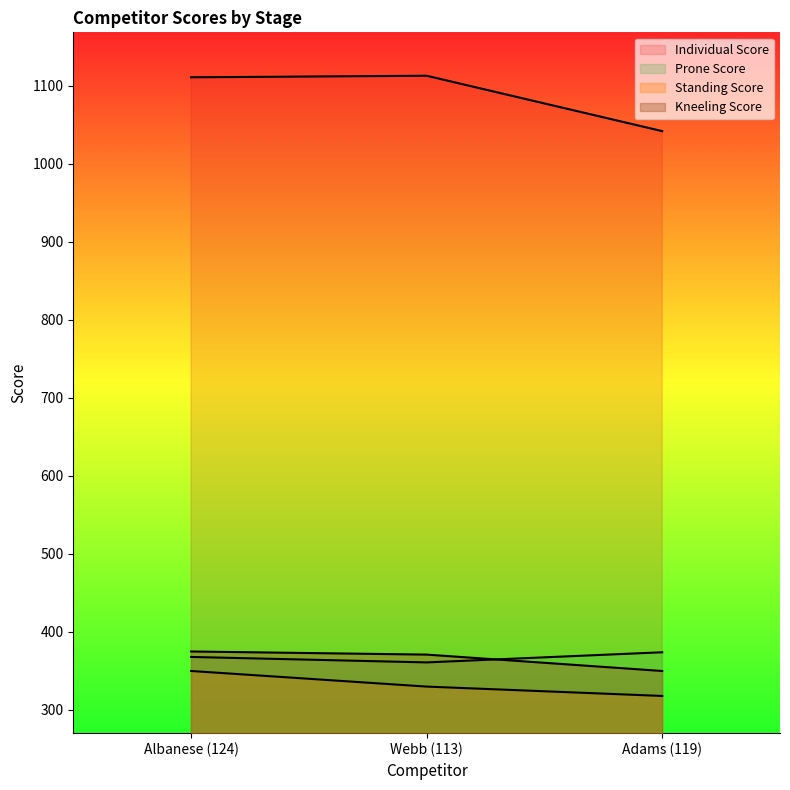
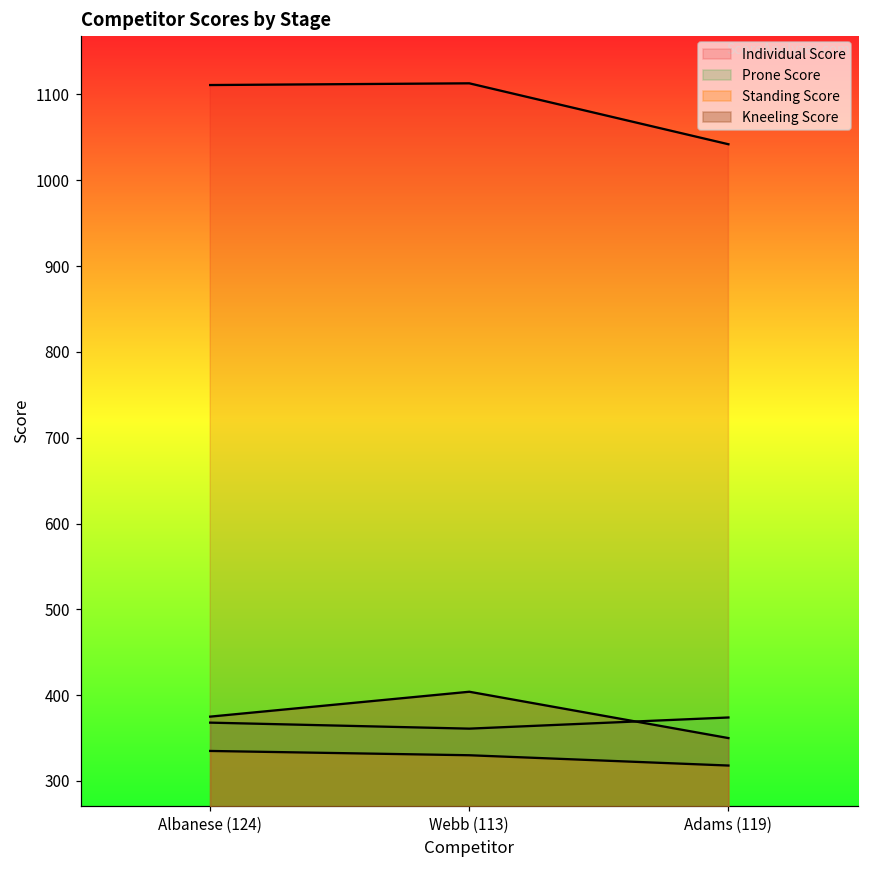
Standing Score, Albanese (124): 350 -> 340
Kneeling Score, Webb (113): 370 -> 400
